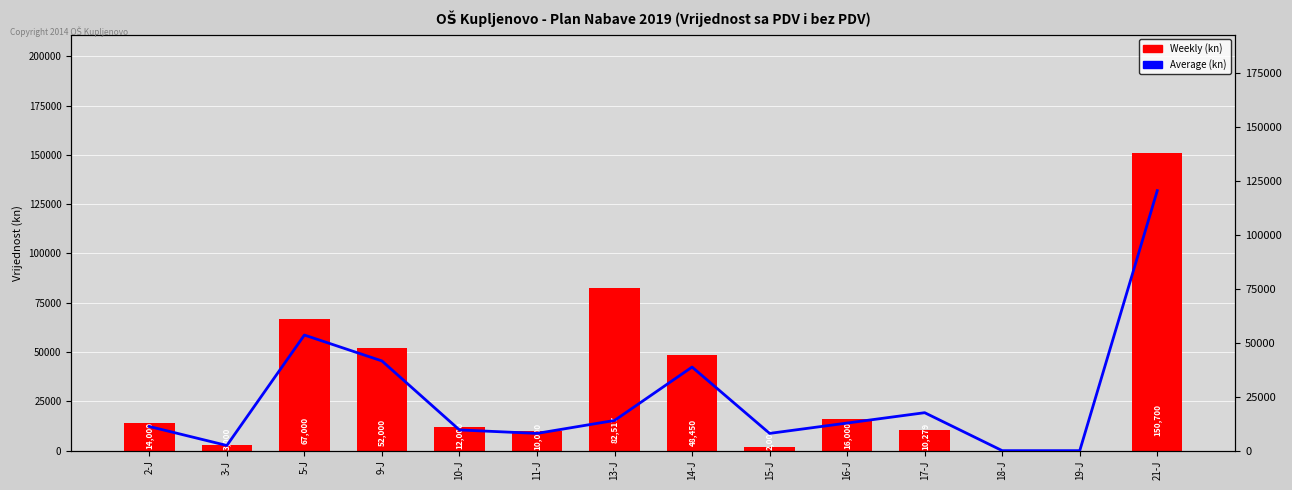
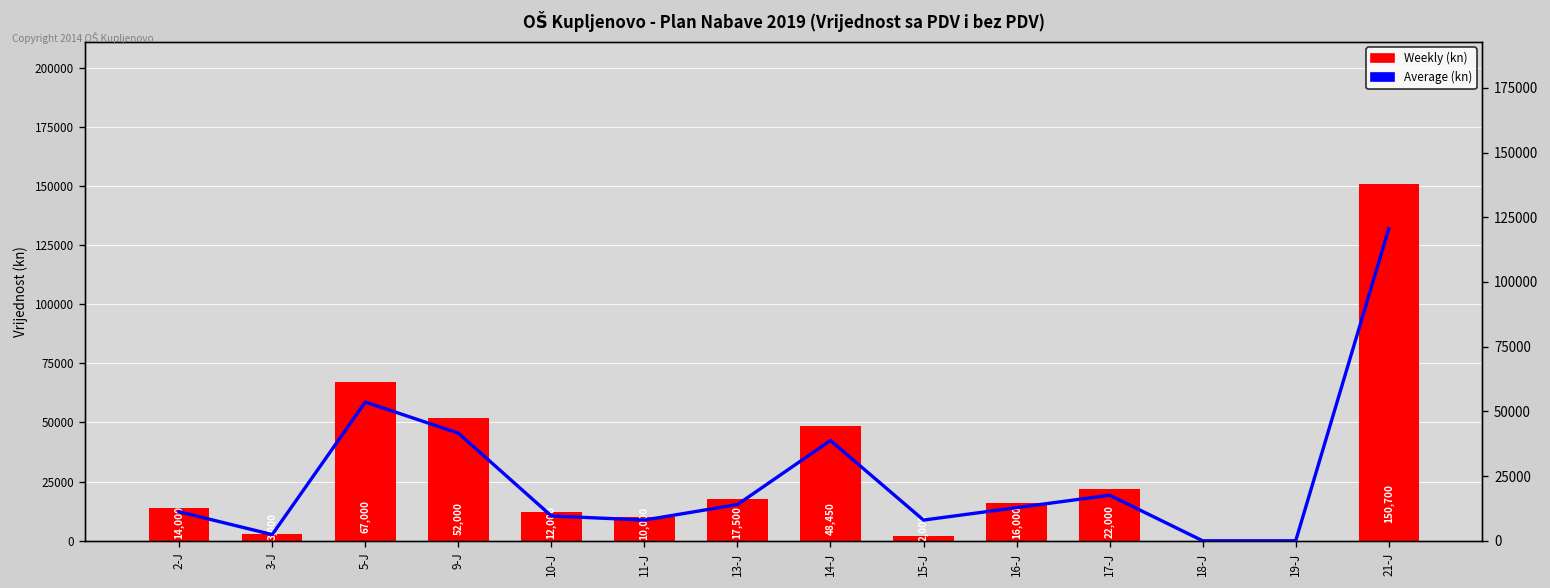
Weekly (kn), 13-J: 82,517 -> 17,500
Weekly (kn), 17-J: 10,279 -> 22,000
